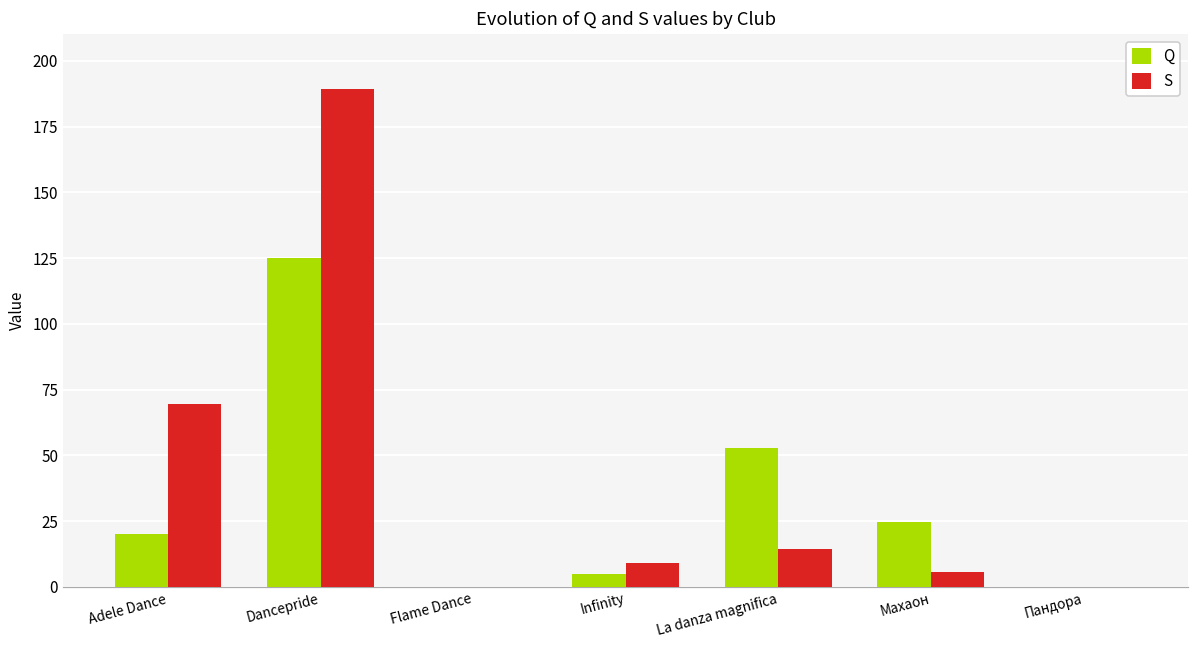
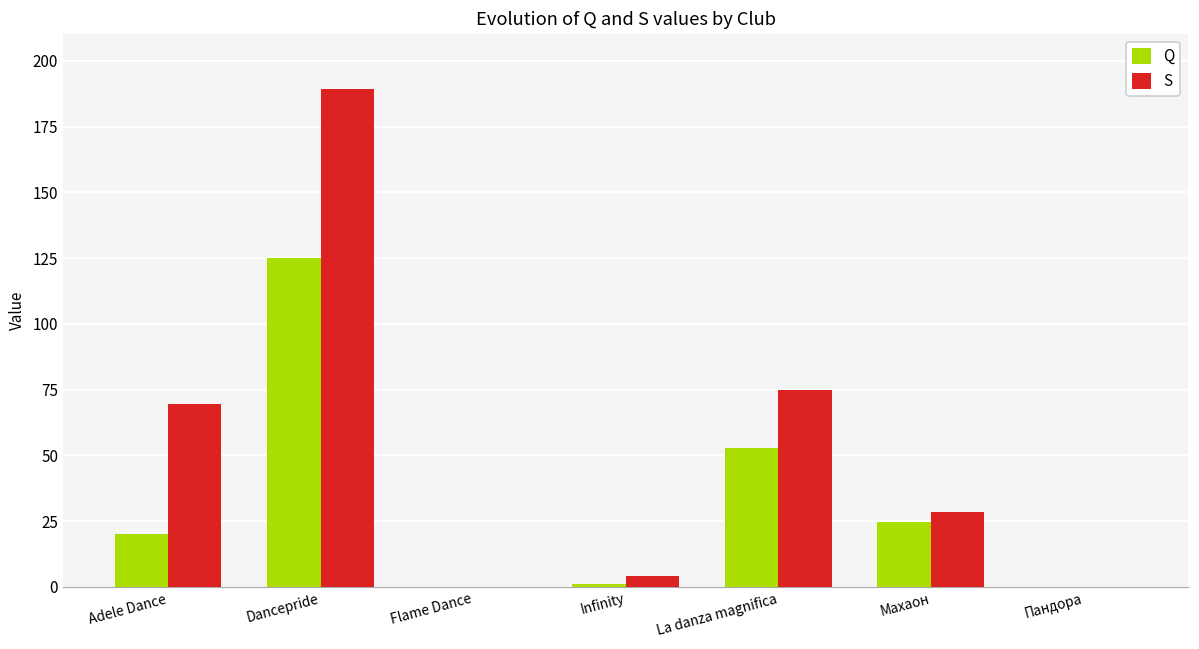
Q, Infinity: 5 -> 1
S, Infinity: 9 -> 4
S, La danza magnifica: 15 -> 75
S, Махаон: 6 -> 28
